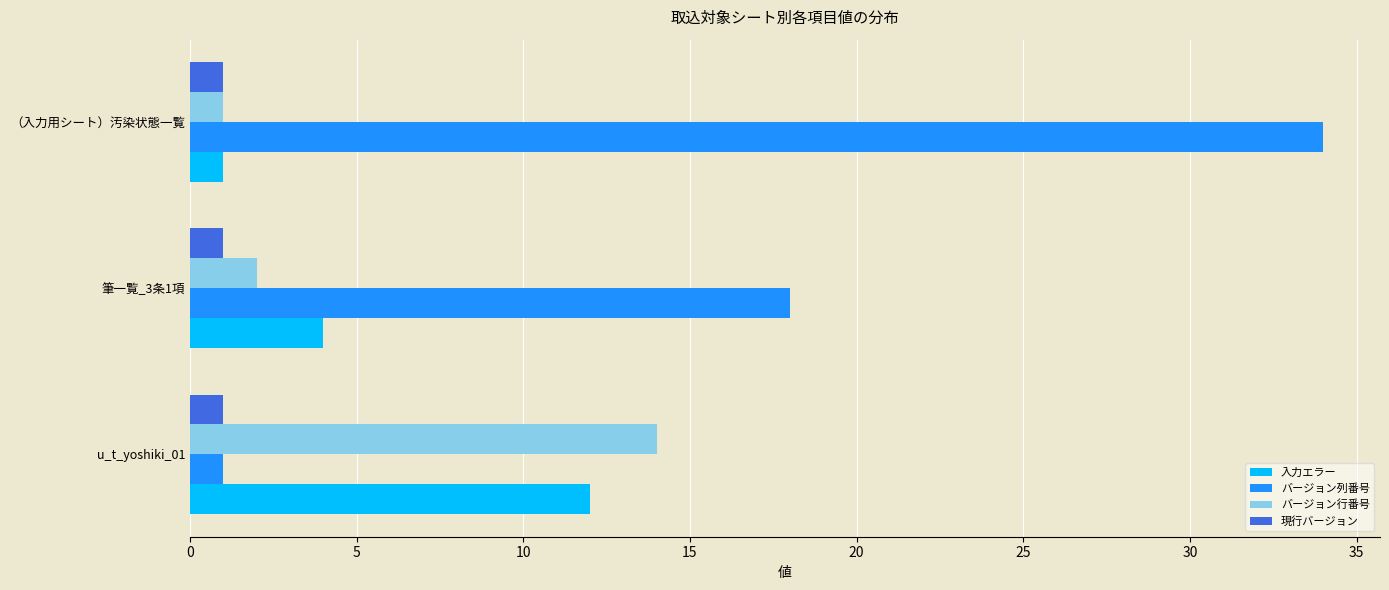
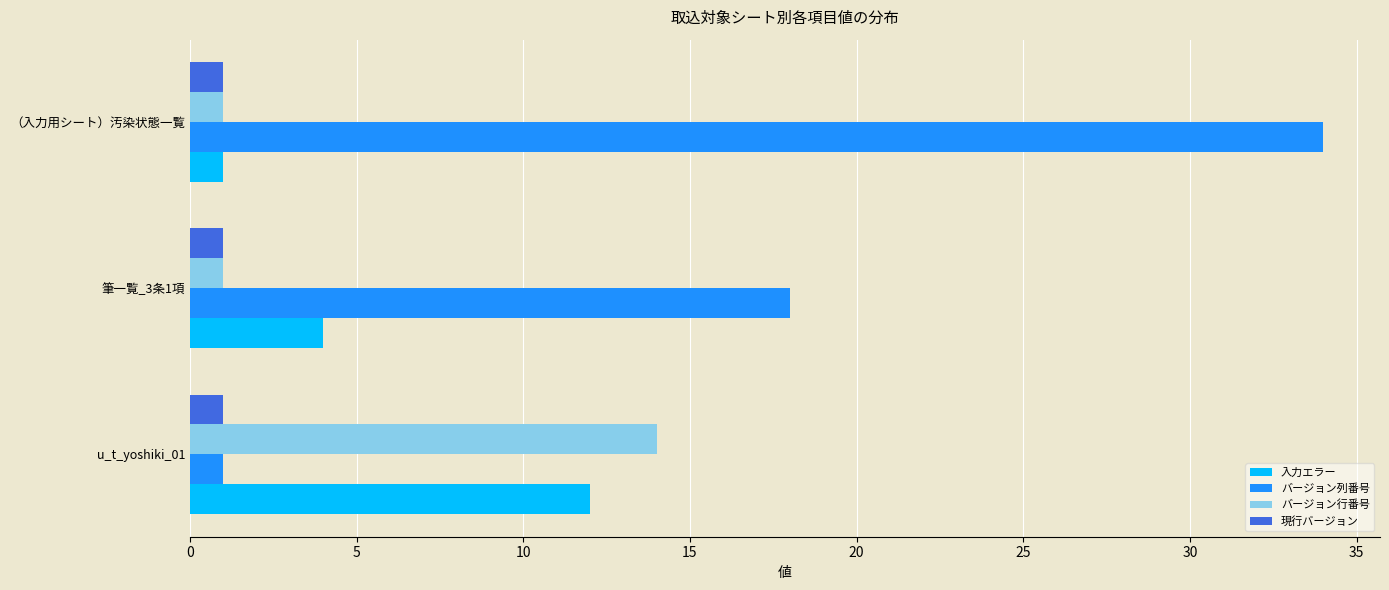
バージョン行番号, 筆一覧_3条1項: 2 -> 1
